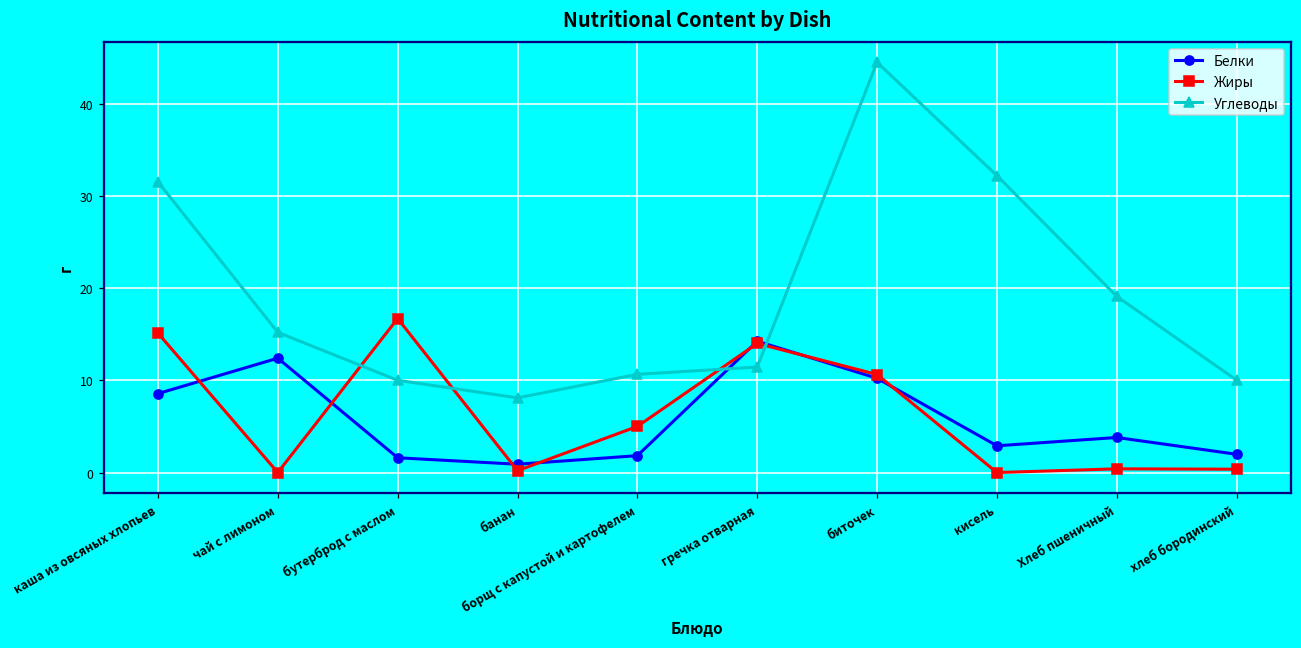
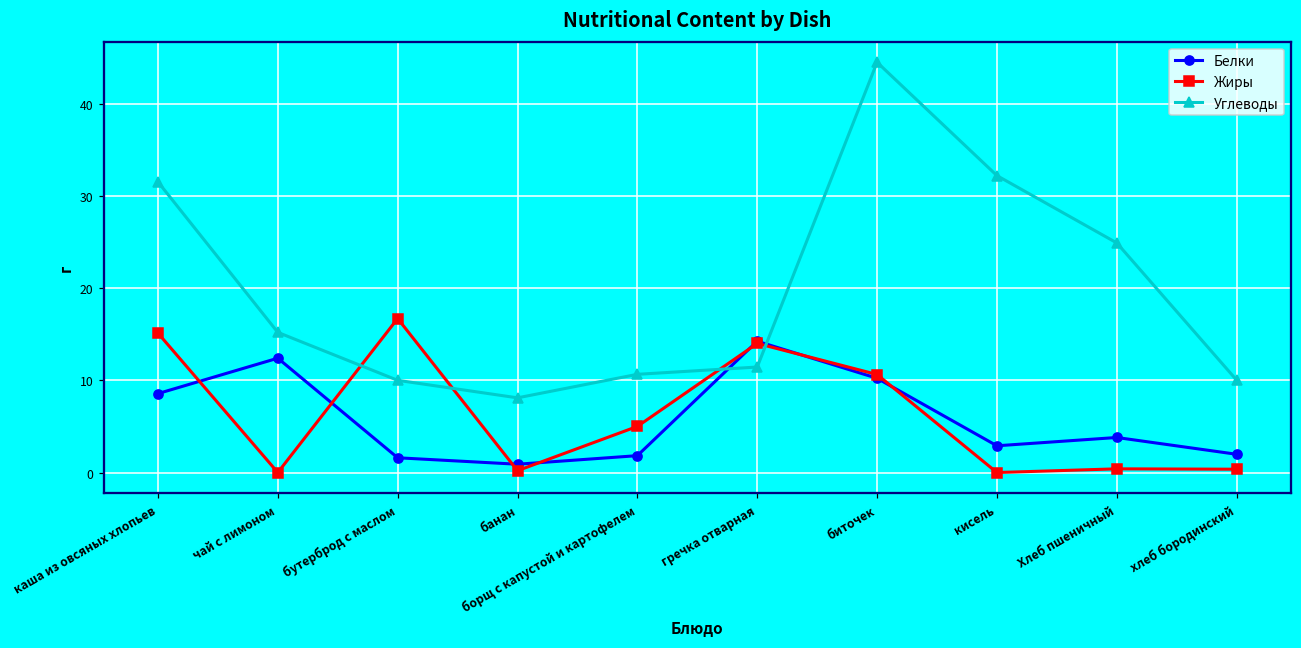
Углеводы, Хлеб пшеничный: 19 -> 25
